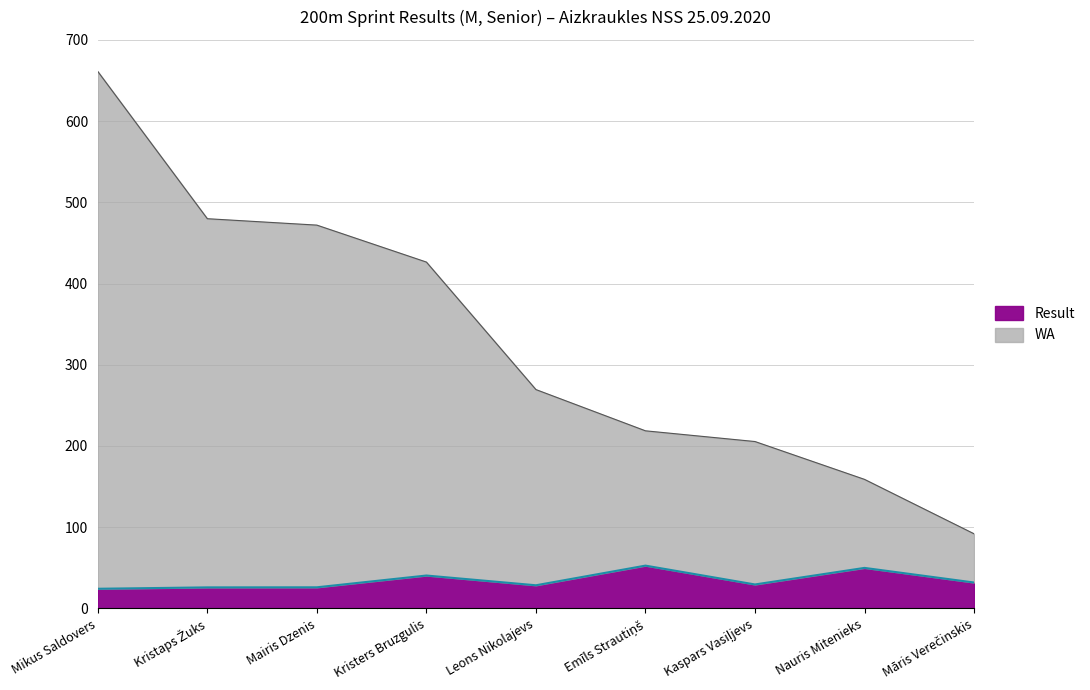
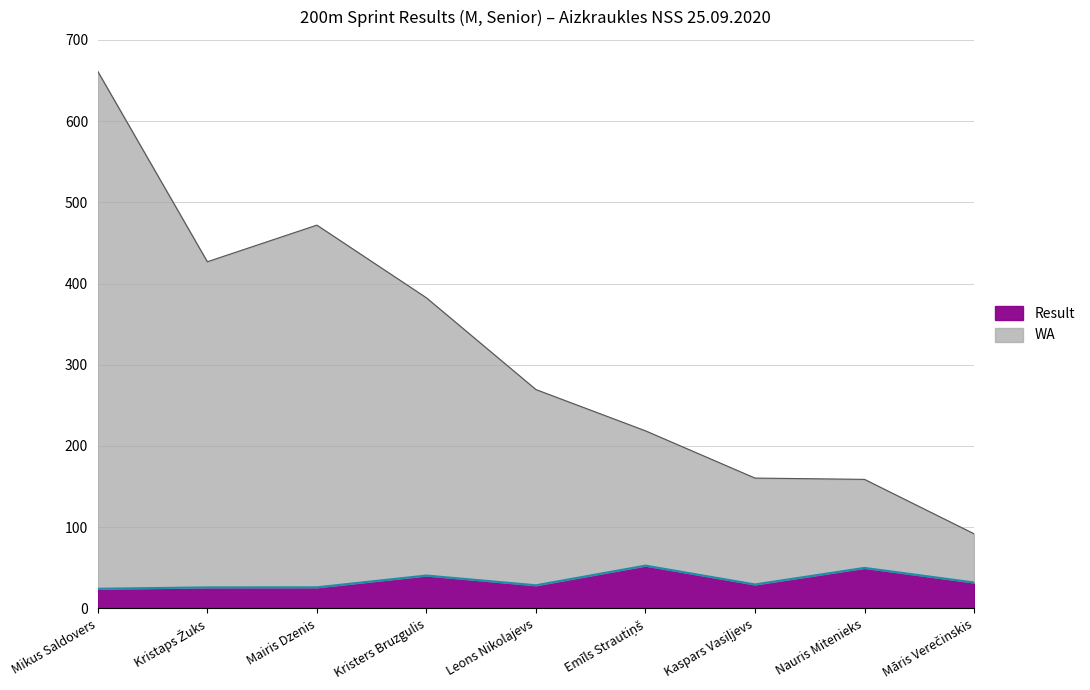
WA, Kristaps Žuks: 450 -> 400
WA, Kristers Bruzgulis: 390 -> 340
WA, Kaspars Vasiļjevs: 180 -> 130
